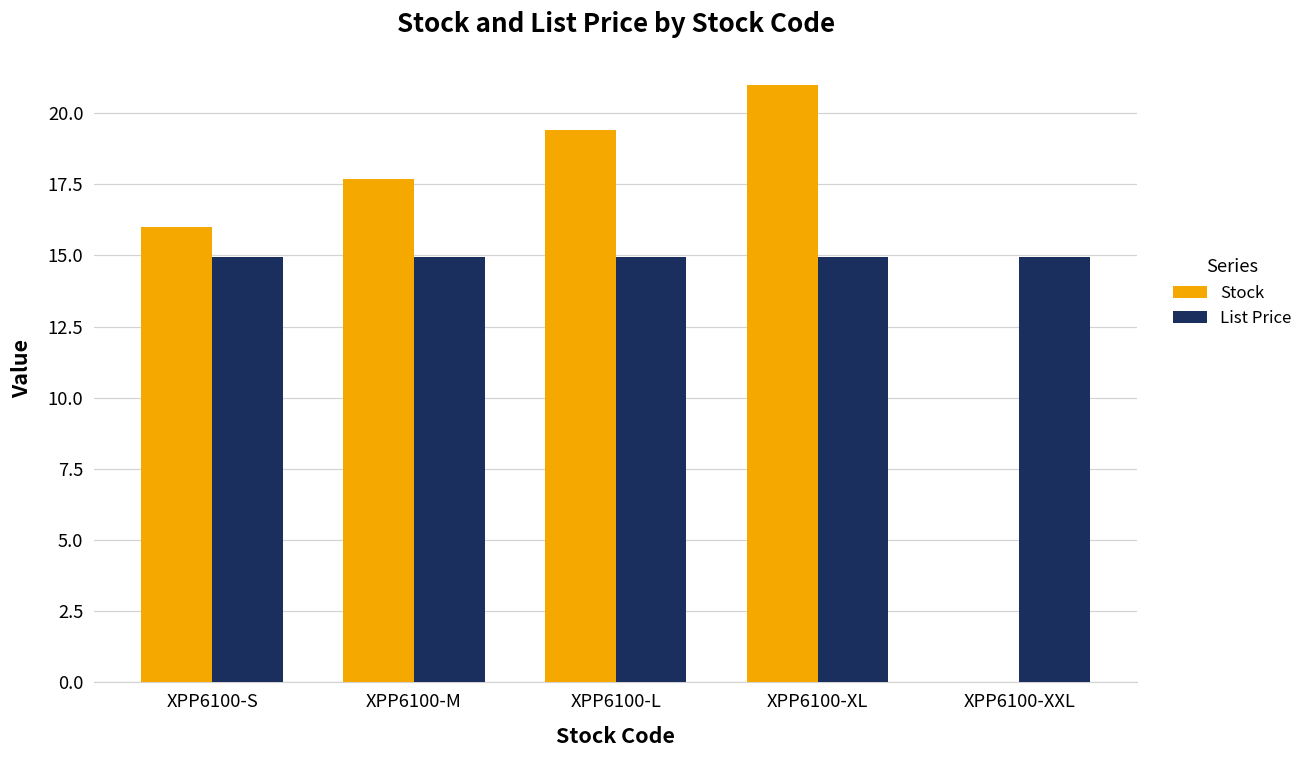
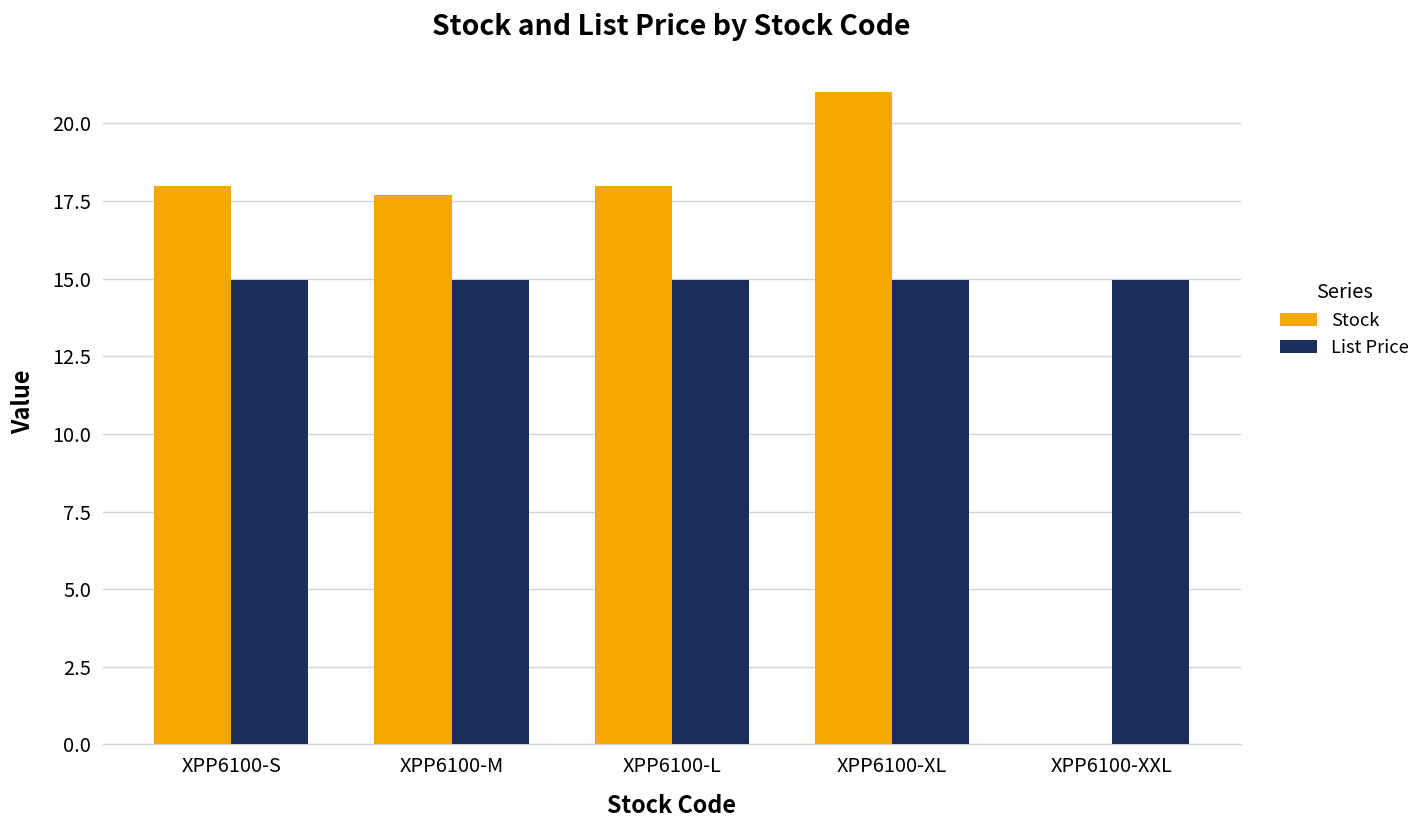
Stock, XPP6100-S: 16 -> 18
Stock, XPP6100-L: 19.4 -> 18.0
